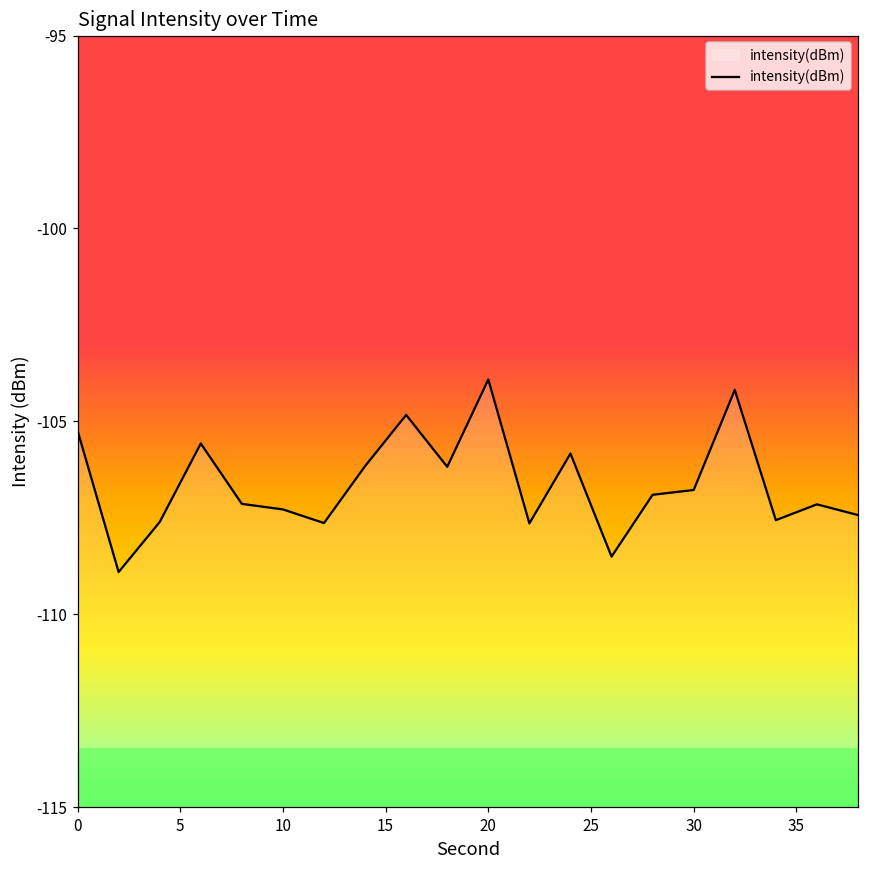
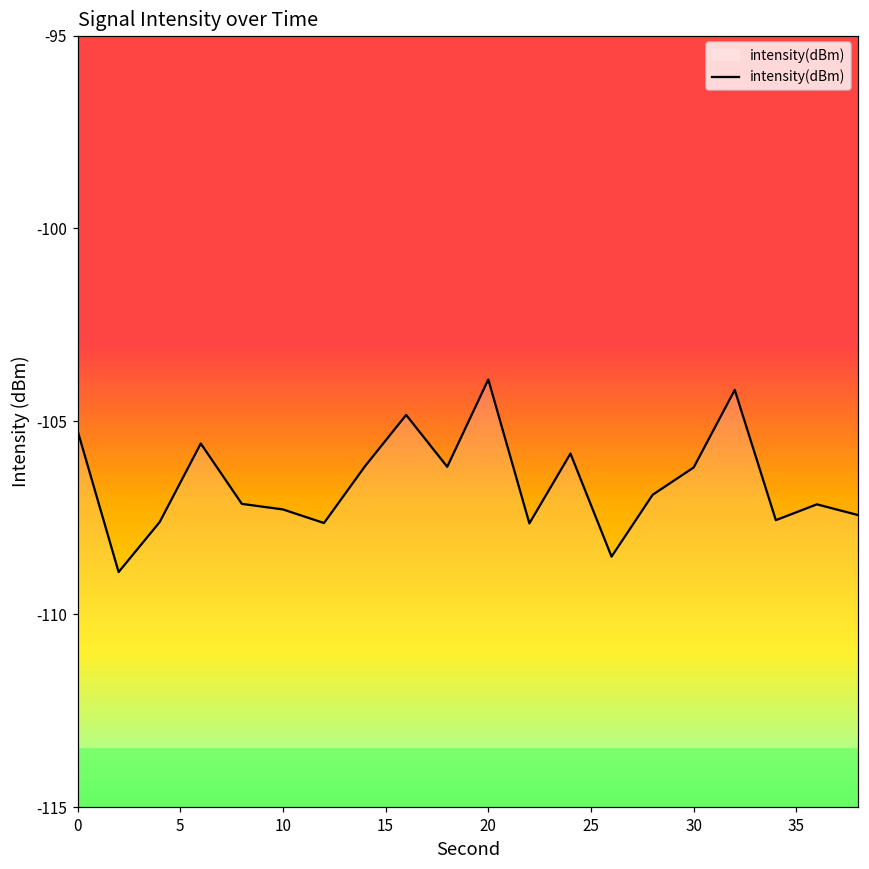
30: -106.8 -> -106.2
